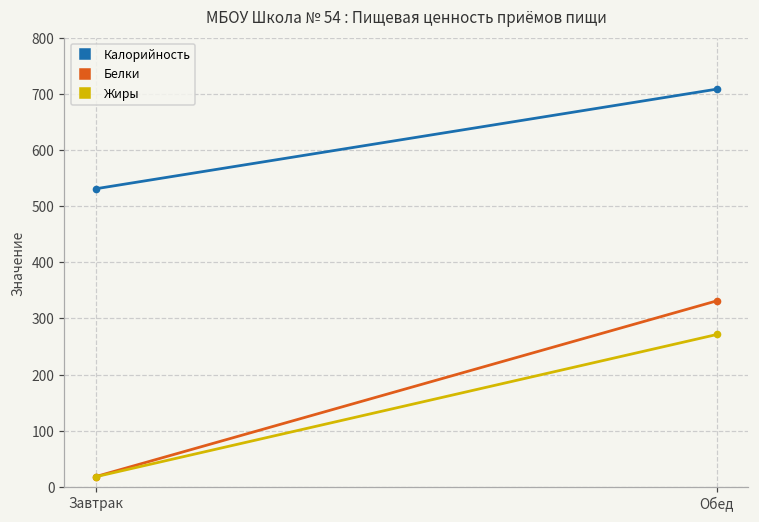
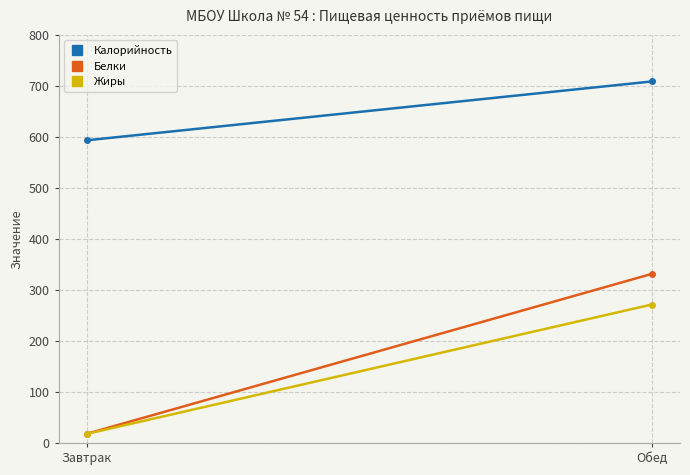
Калорийность, Завтрак: 530 -> 590
